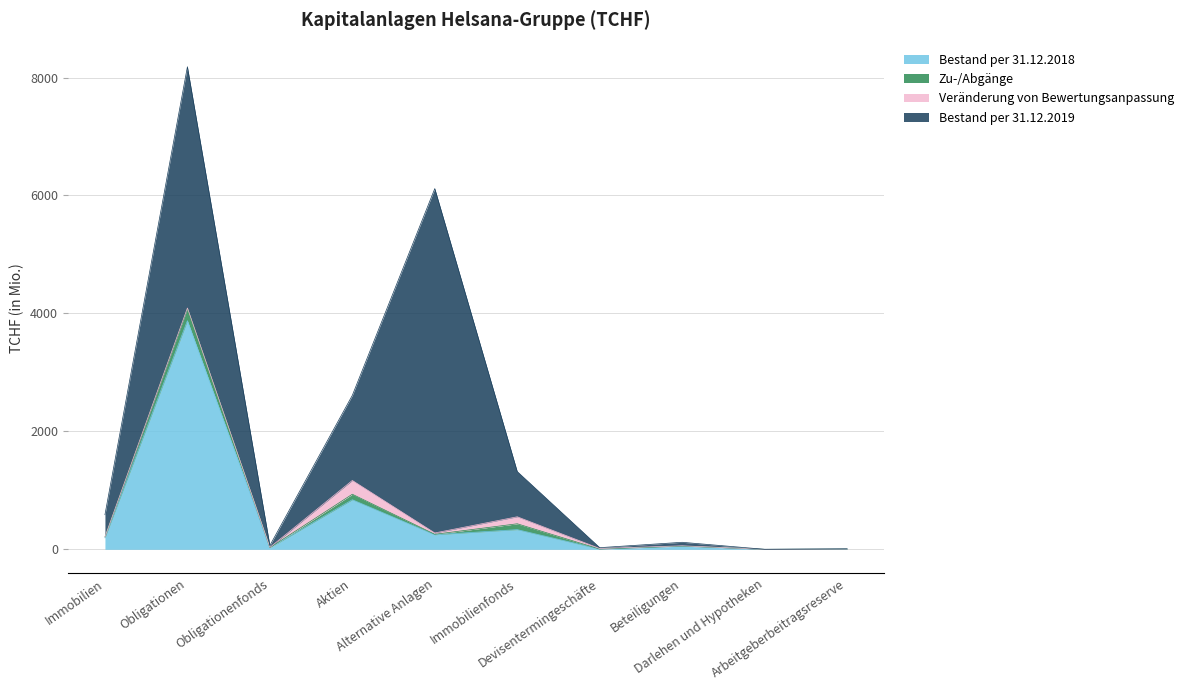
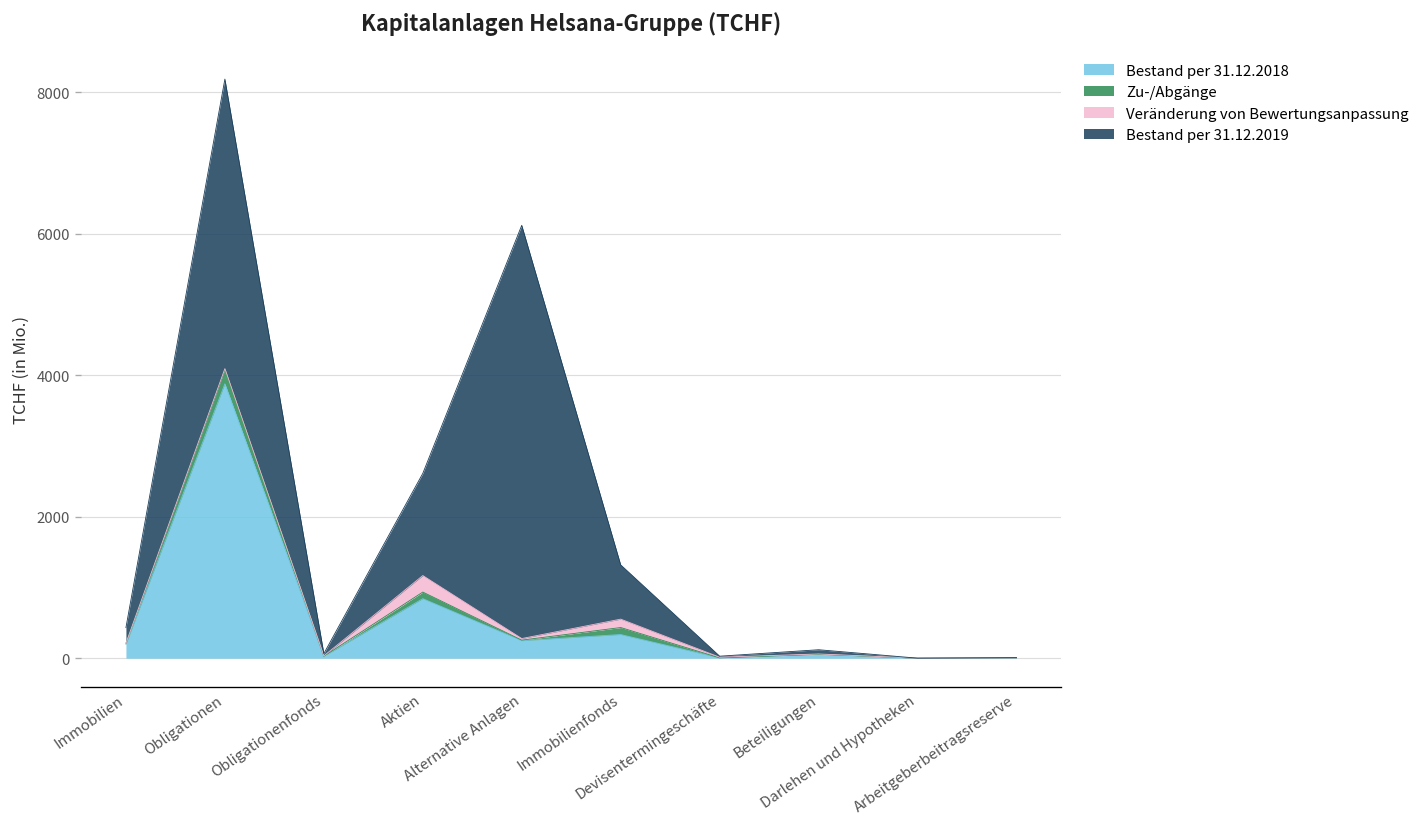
Bestand per 31.12.2019, Immobilien: 400 -> 200
